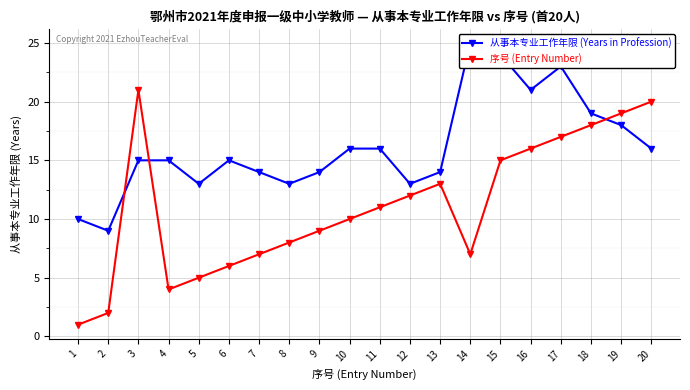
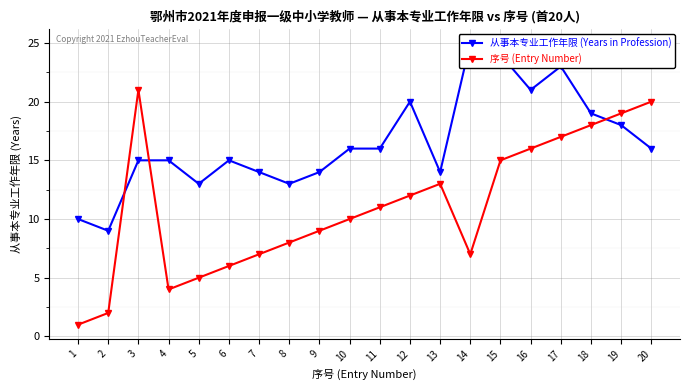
从事本专业工作年限 (Years in Profession), 12: 13 -> 20
